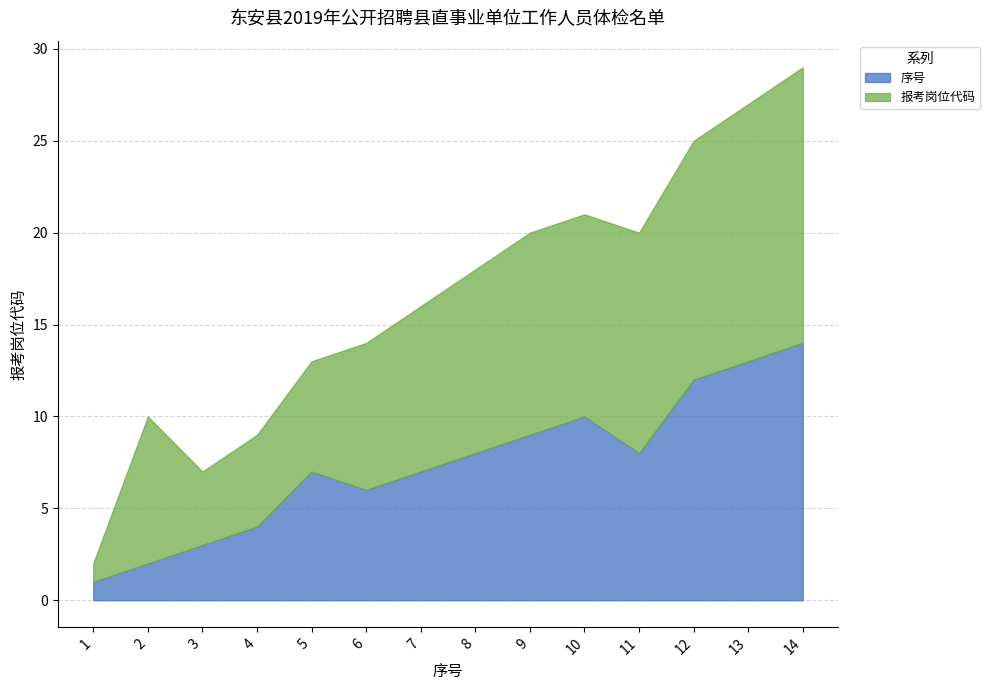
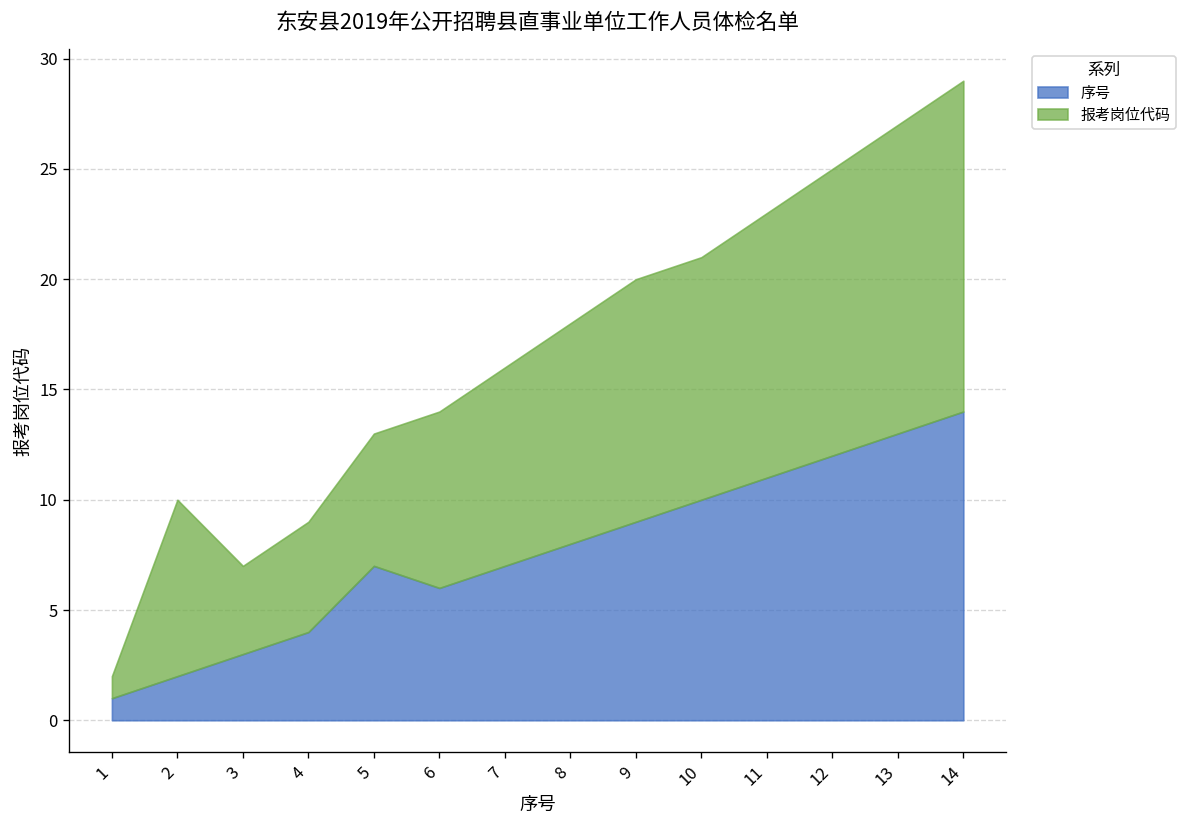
序号, 11: 8 -> 11
